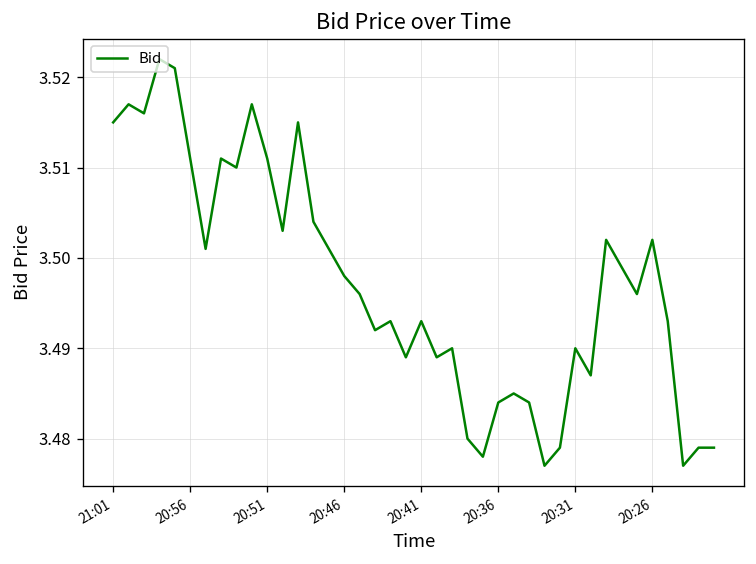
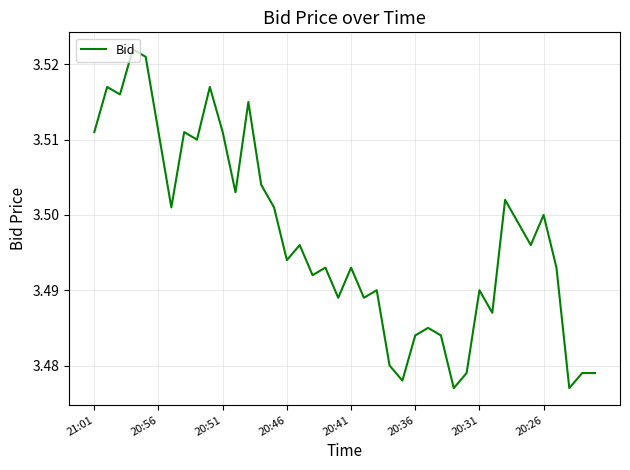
21:01: 3.515 -> 3.511
20:46: 3.498 -> 3.494
20:26: 3.502 -> 3.500
